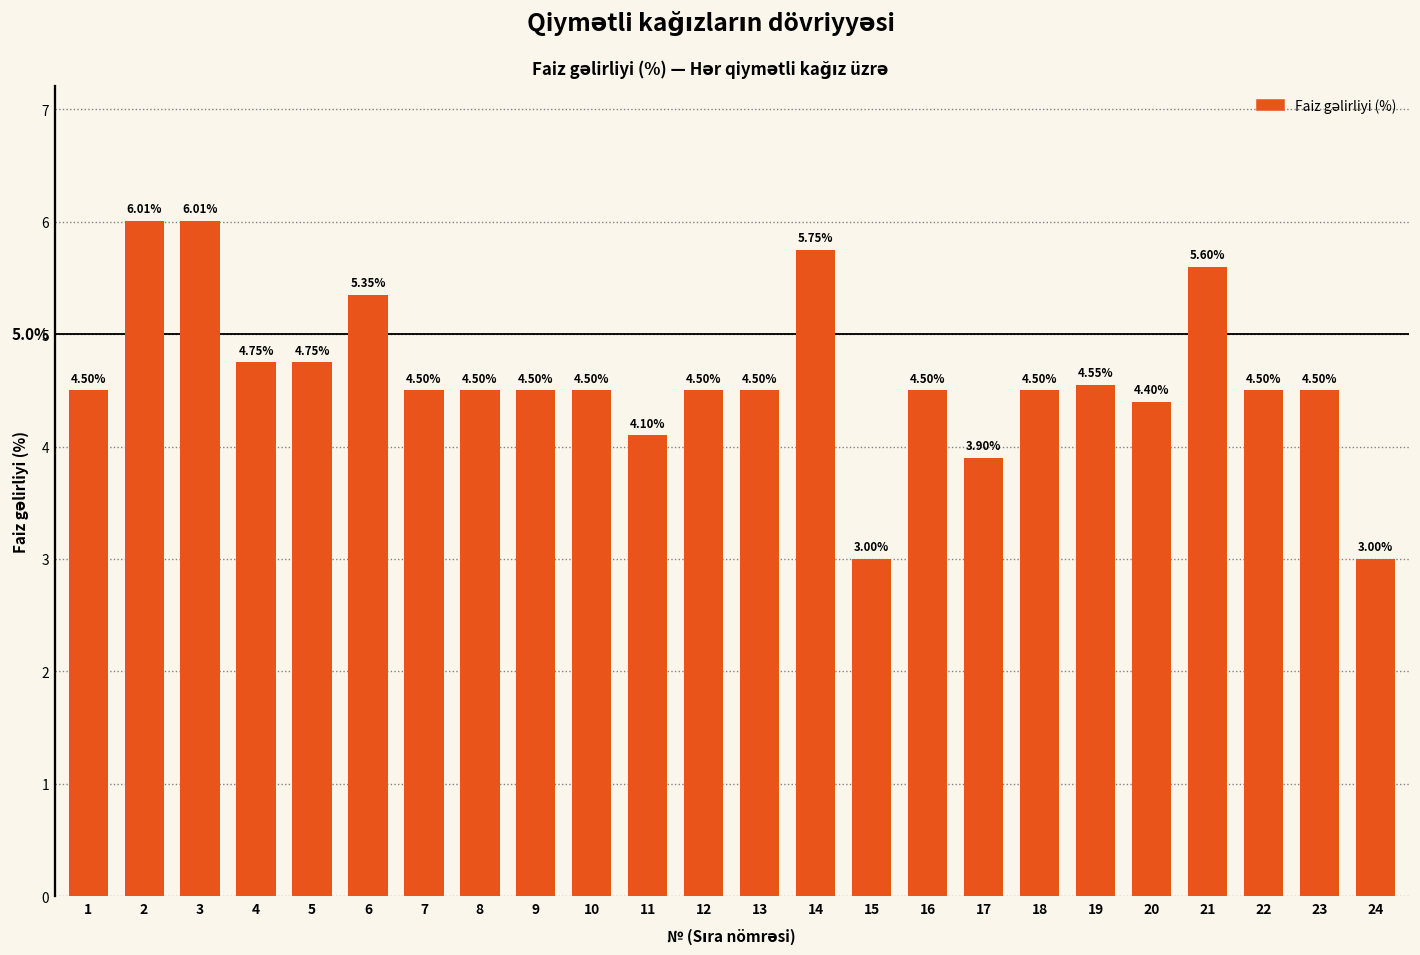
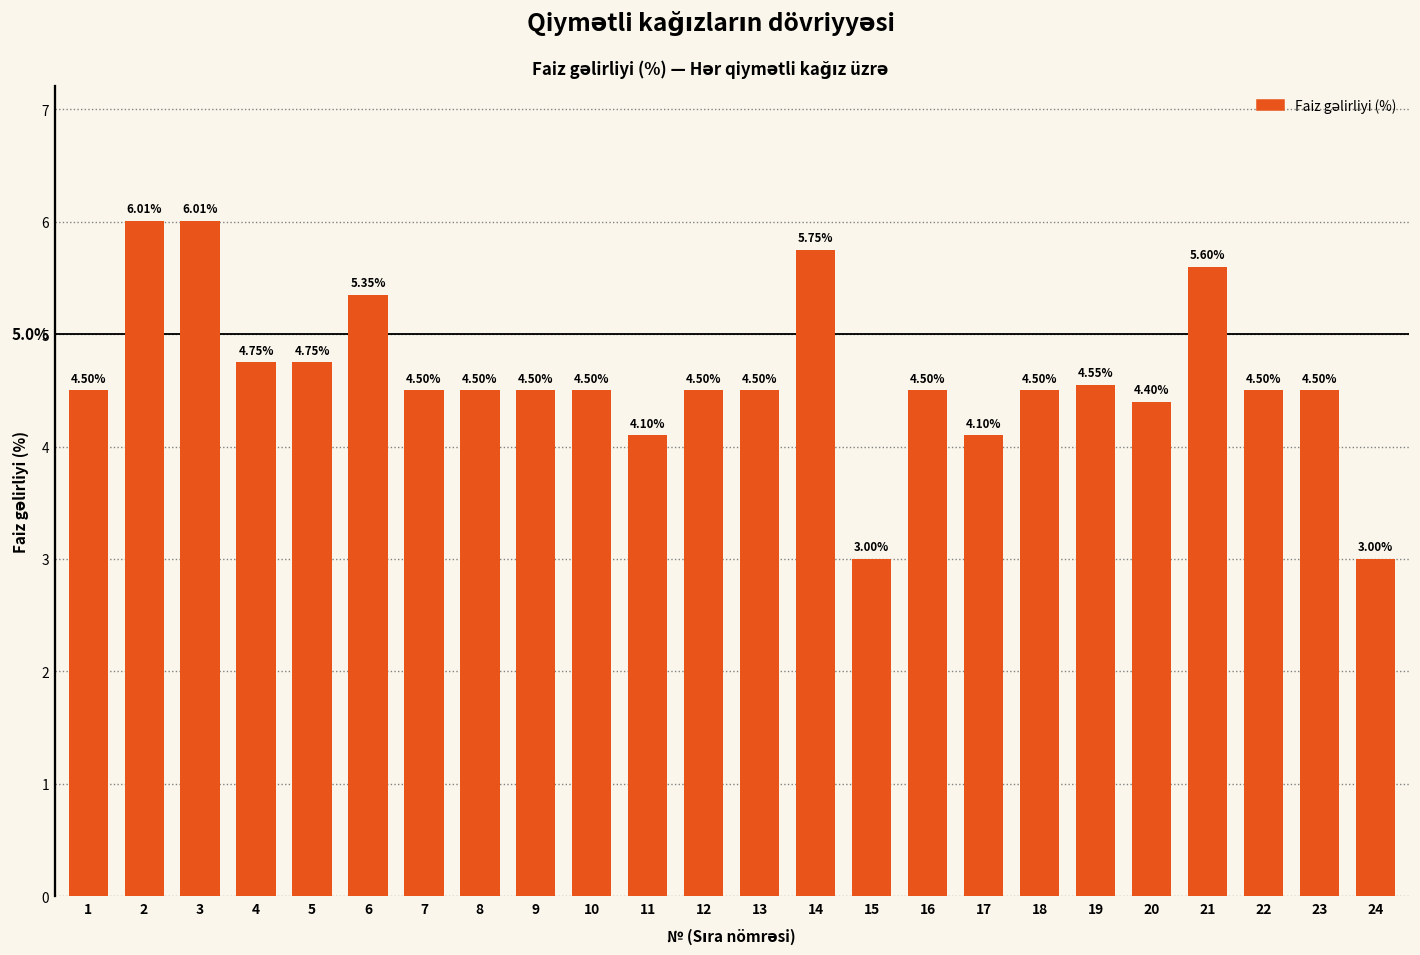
17: 3.90% -> 4.10%
